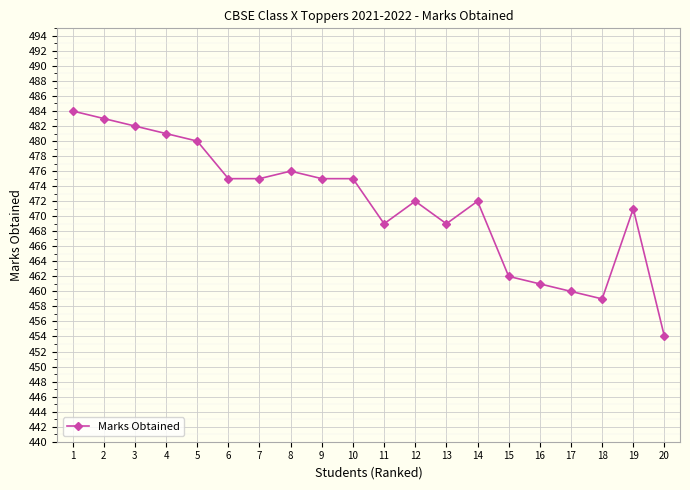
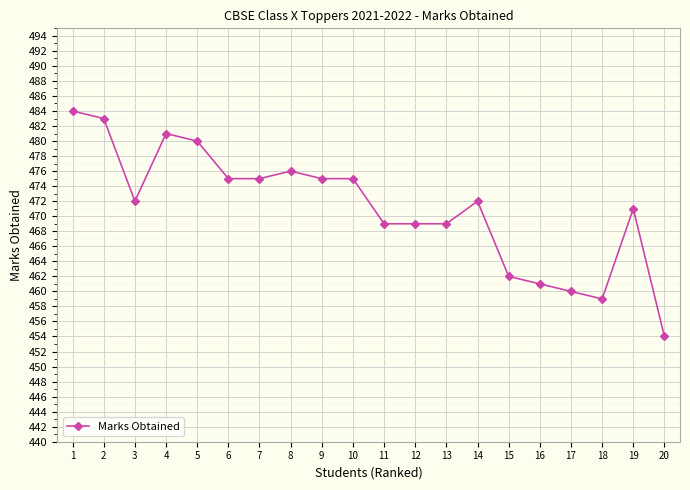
3: 482 -> 472
12: 472 -> 469
